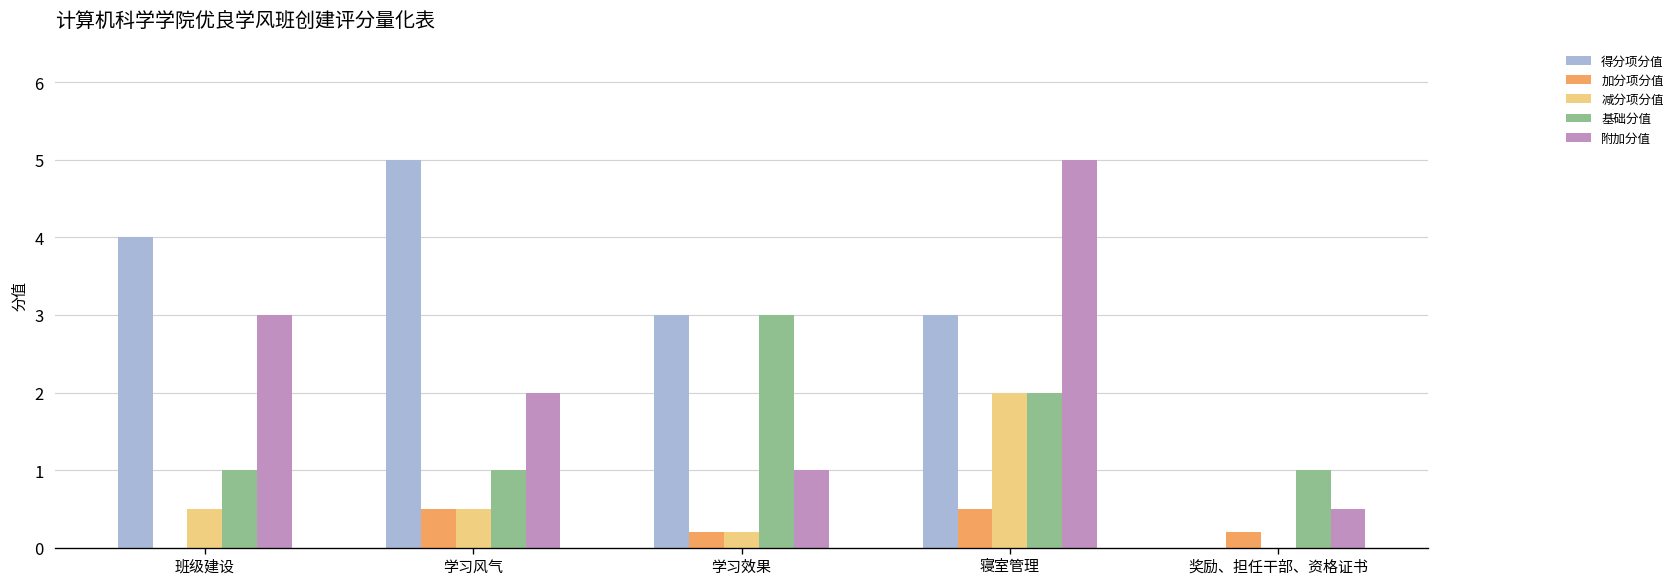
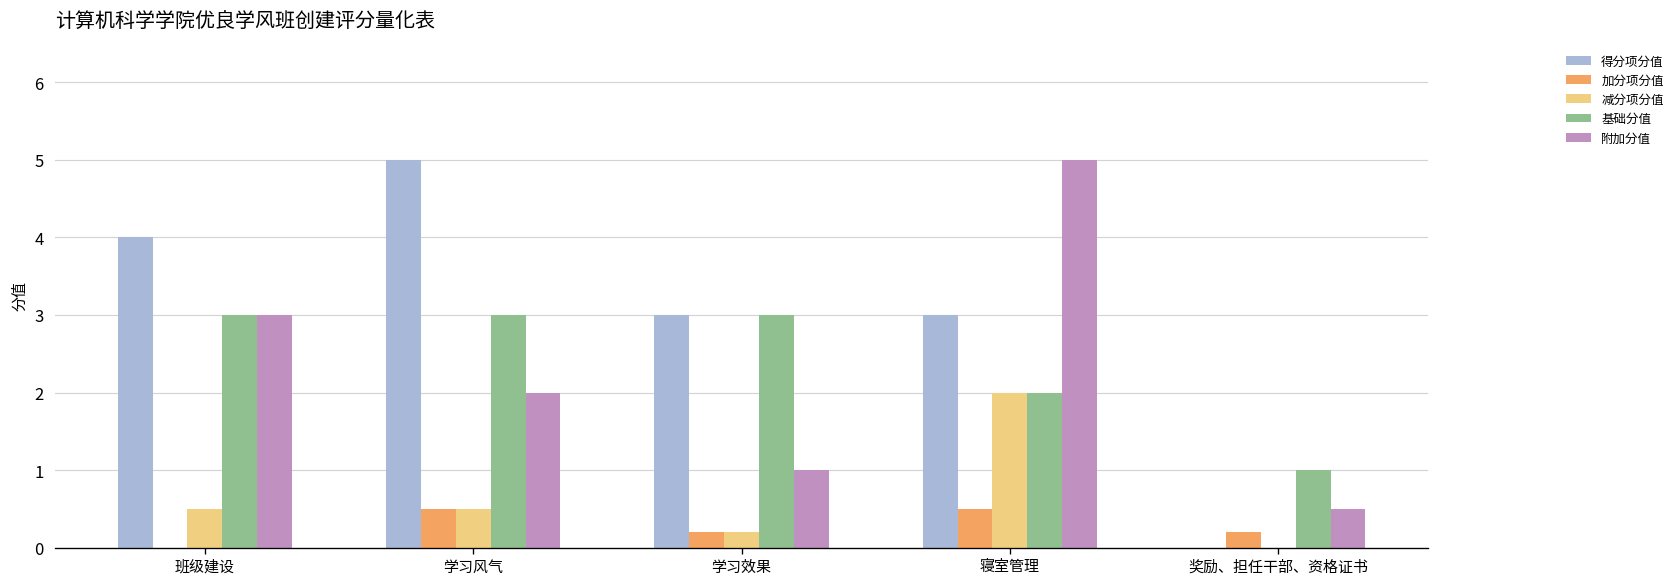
基础分值, 班级建设: 1 -> 3
基础分值, 学习风气: 1 -> 3
